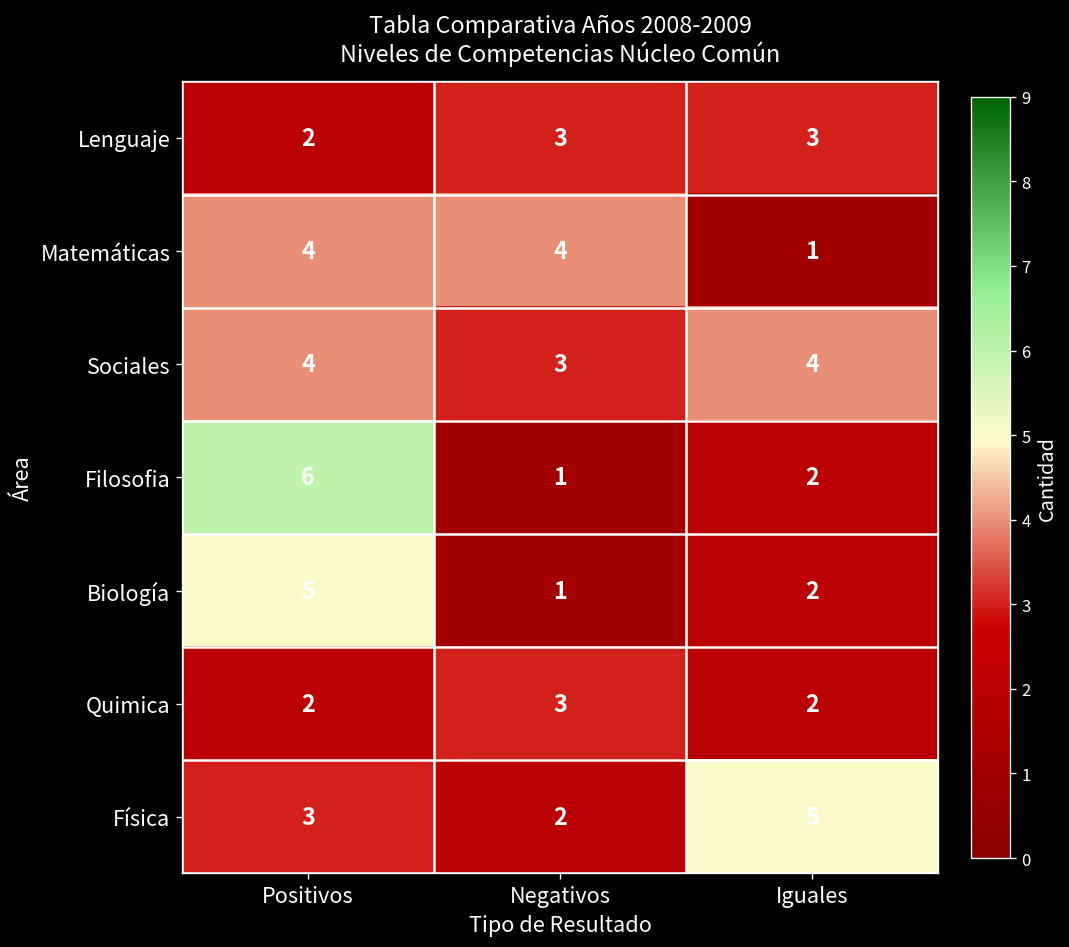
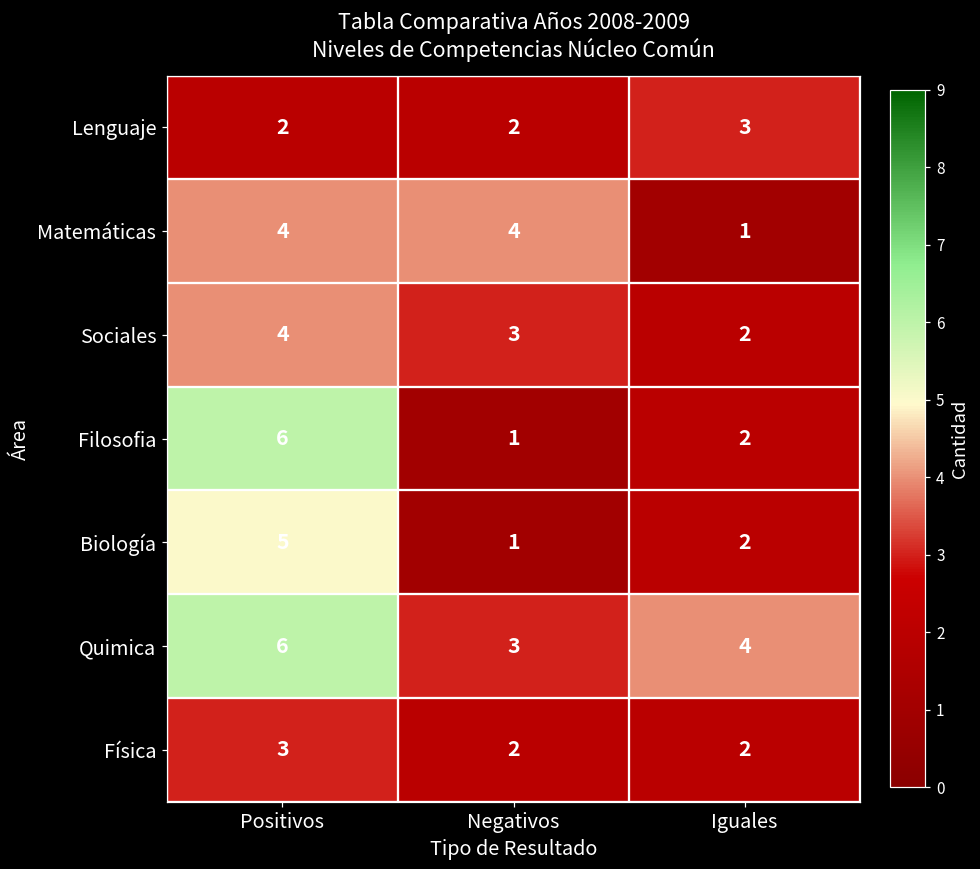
Lenguaje, Negativos: 3 -> 2
Sociales, Iguales: 4 -> 2
Quimica, Positivos: 2 -> 6
Quimica, Iguales: 2 -> 4
Física, Iguales: 5 -> 2
